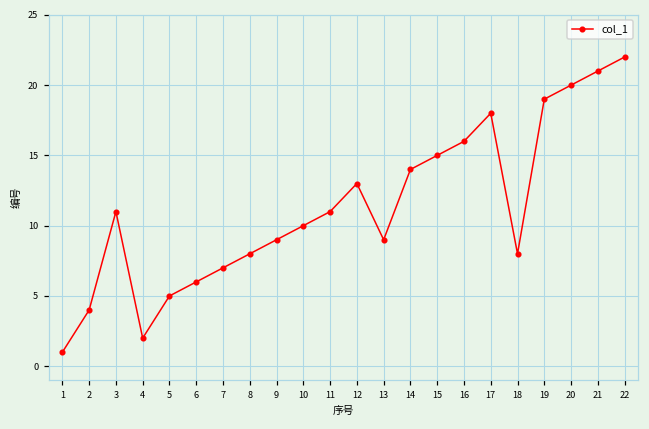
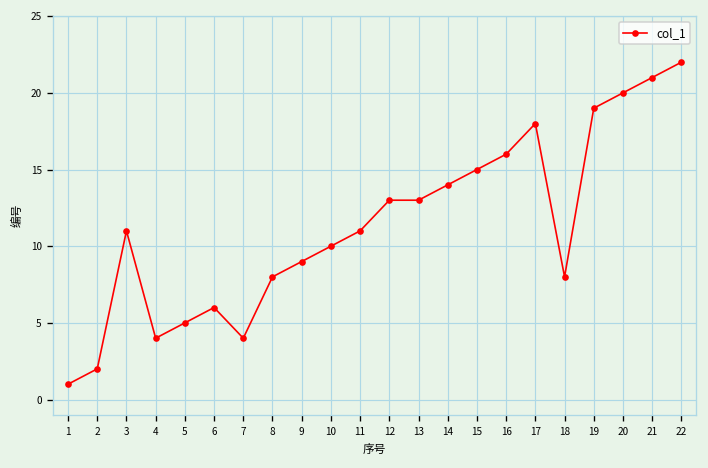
2: 4 -> 2
4: 2 -> 4
7: 7 -> 4
13: 9 -> 13
